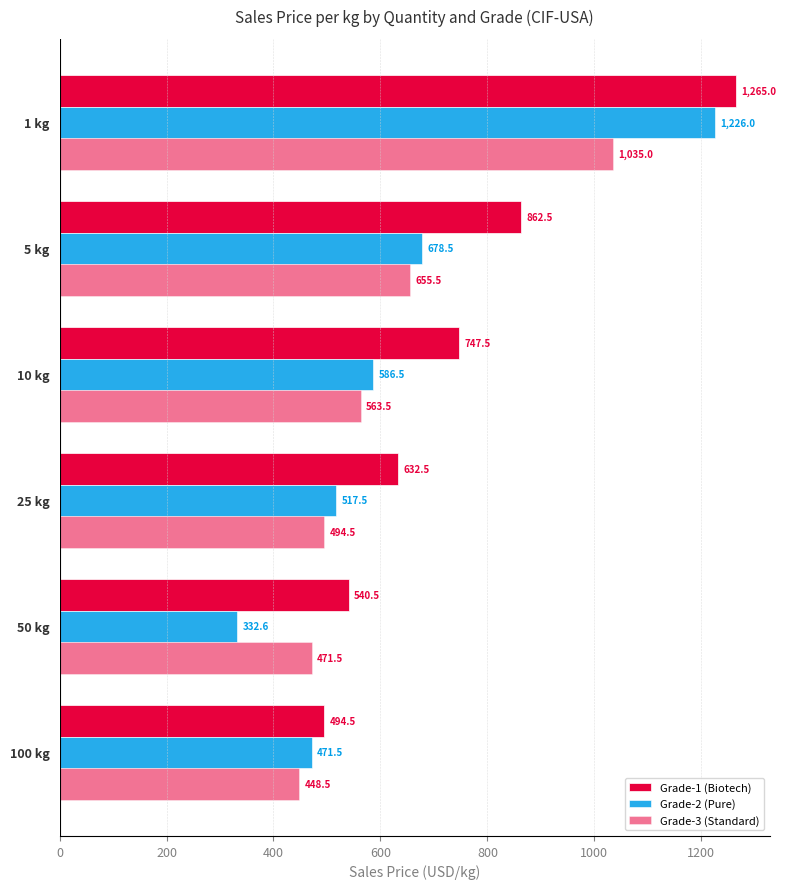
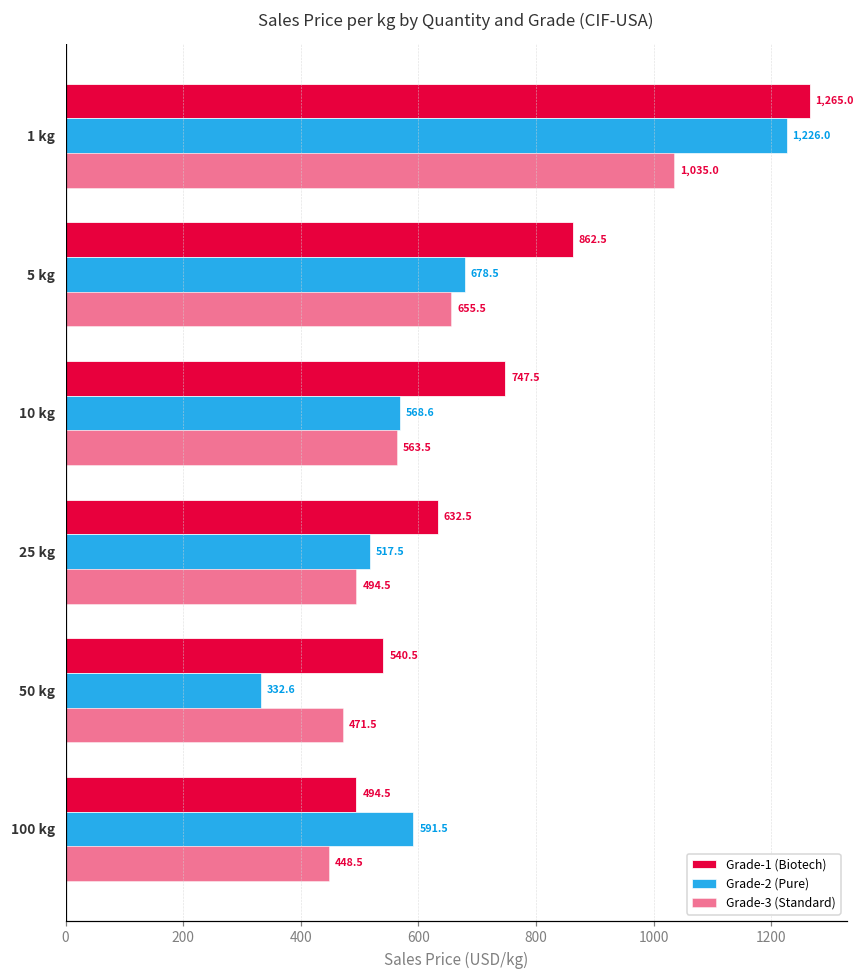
Grade-2 (Pure), 10 kg: 586.5 -> 568.6
Grade-2 (Pure), 100 kg: 471.5 -> 591.5
